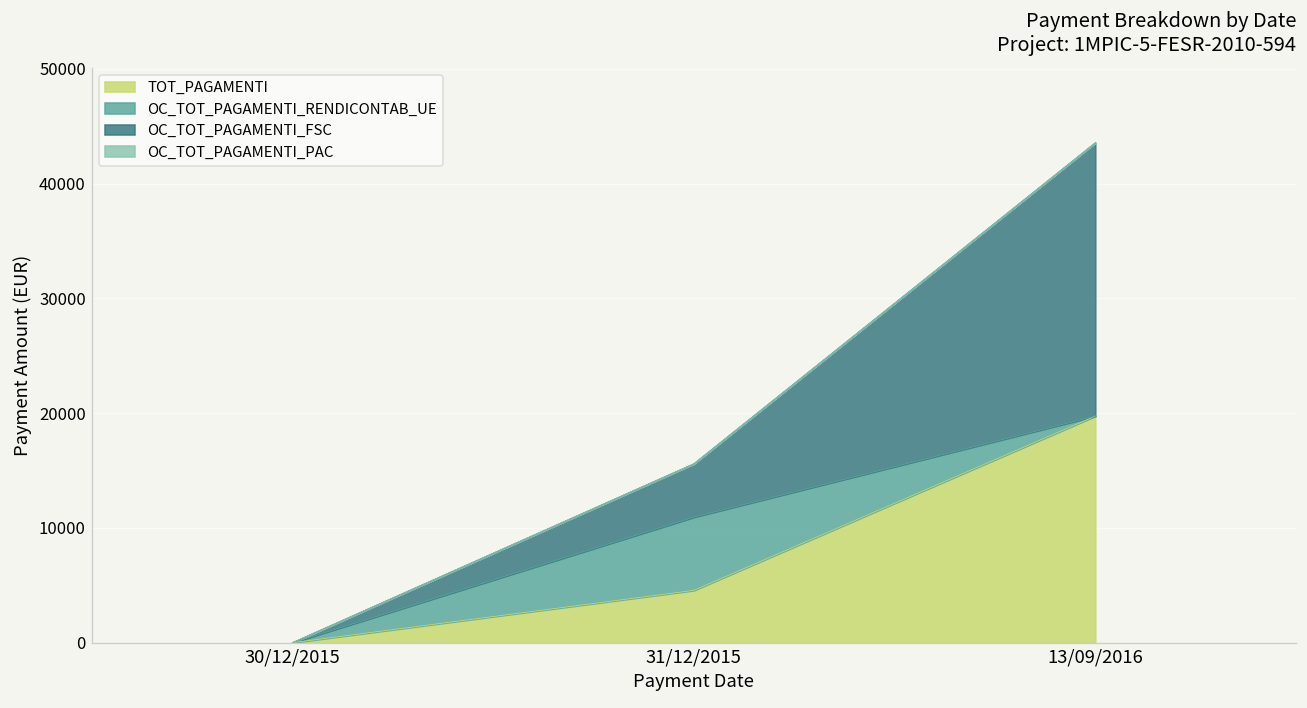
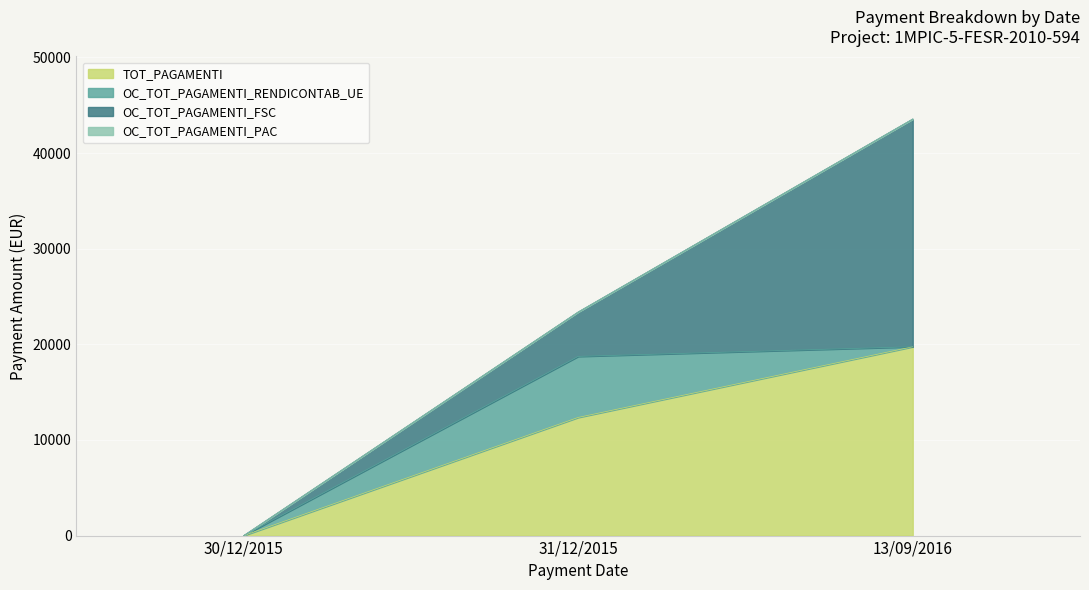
TOT_PAGAMENTI, 31/12/2015: 5000 -> 12000
